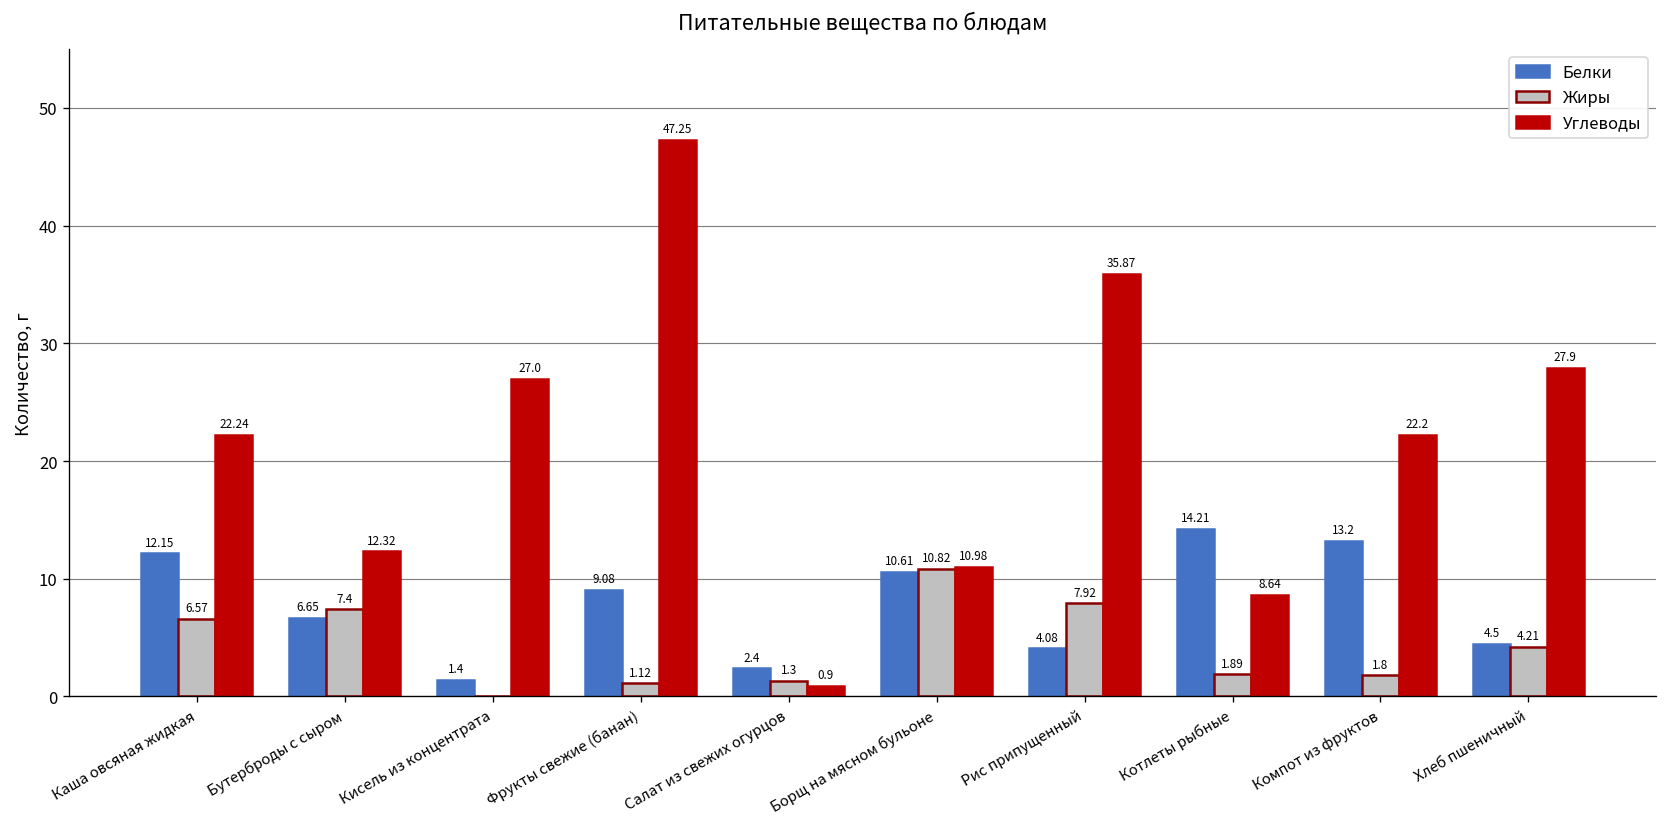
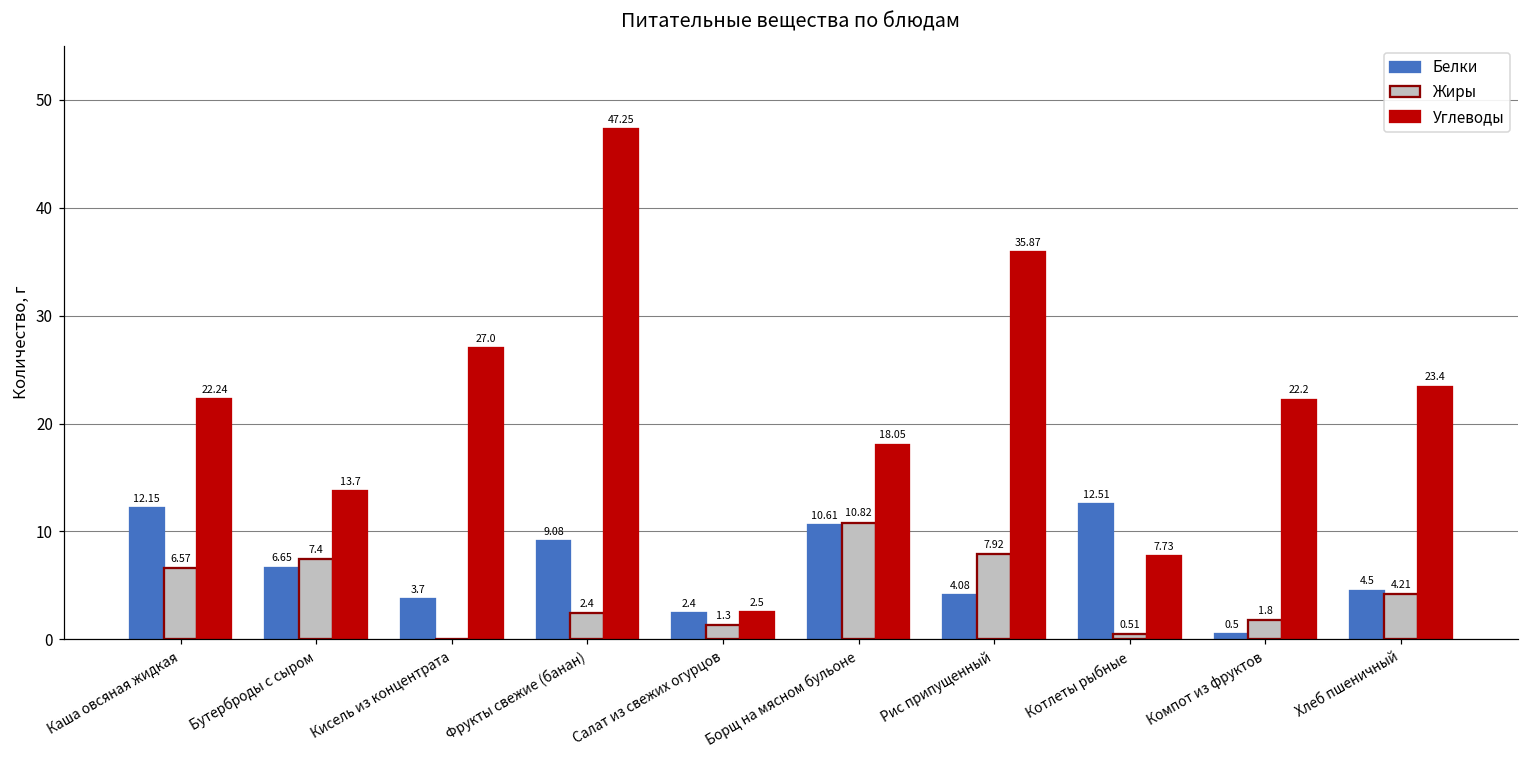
Углеводы, Бутерброды с сыром: 12.32 -> 13.7
Белки, Кисель из концентрата: 1.4 -> 3.7
Жиры, Фрукты свежие (банан): 1.12 -> 2.4
Углеводы, Салат из свежих огурцов: 0.9 -> 2.5
Углеводы, Борщ на мясном бульоне: 10.98 -> 18.05
Белки, Котлеты рыбные: 14.21 -> 12.51
Жиры, Котлеты рыбные: 1.89 -> 0.51
Углеводы, Котлеты рыбные: 8.64 -> 7.73
Белки, Компот из фруктов: 13.2 -> 0.5
Углеводы, Хлеб пшеничный: 27.9 -> 23.4
